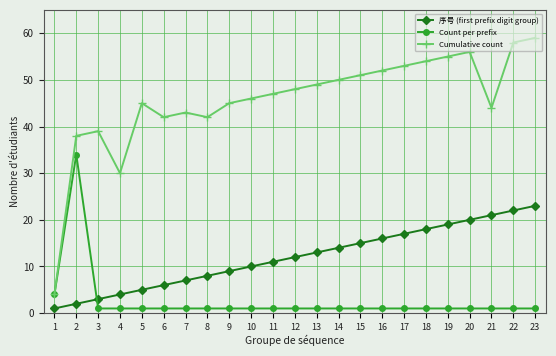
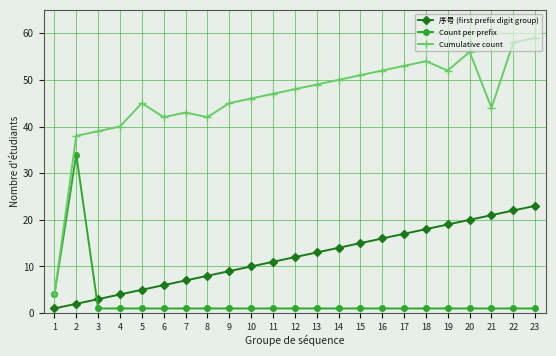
Cumulative count, 4: 30 -> 40
Cumulative count, 19: 55 -> 52
